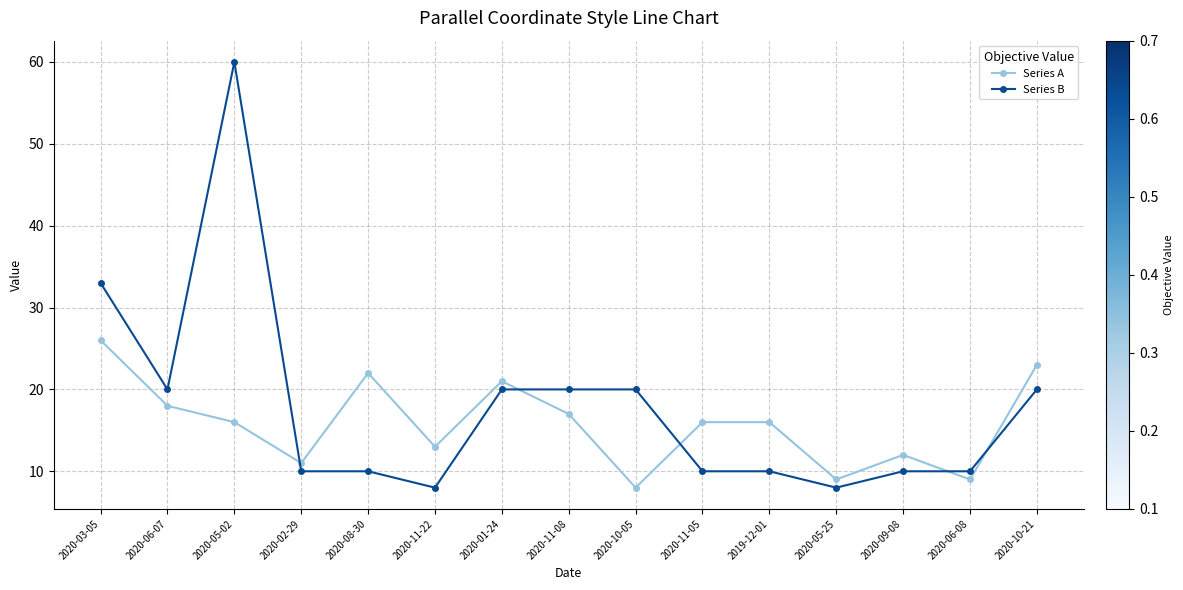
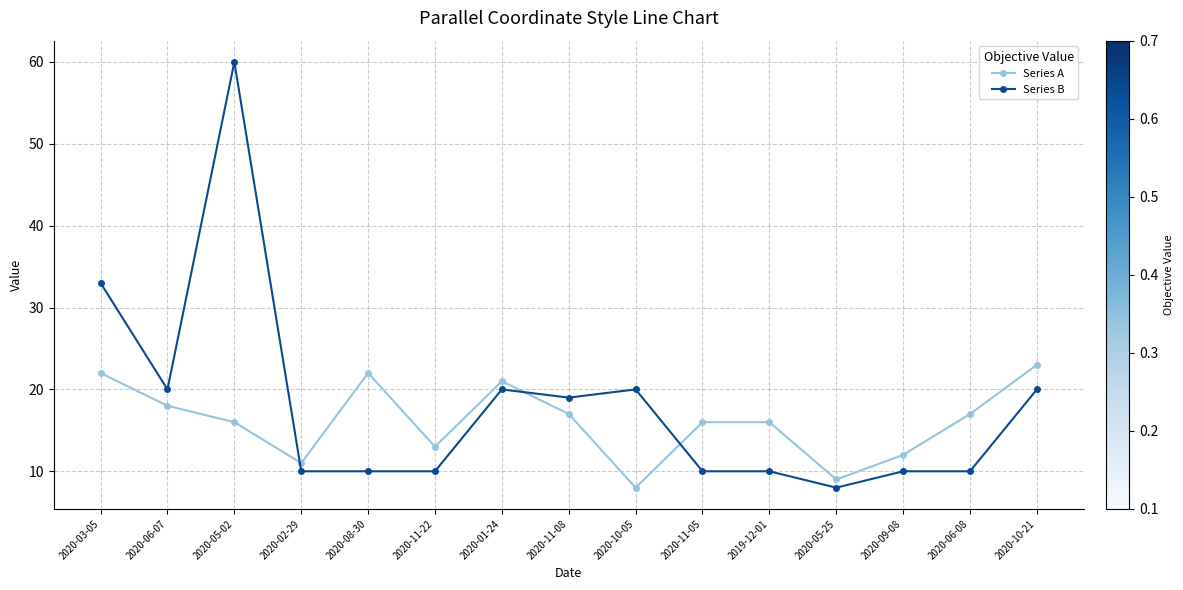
Series A, 2020-03-05: 26 -> 22
Series B, 2020-11-22: 8 -> 10
Series B, 2020-11-08: 20 -> 19
Series A, 2020-06-08: 9 -> 17
